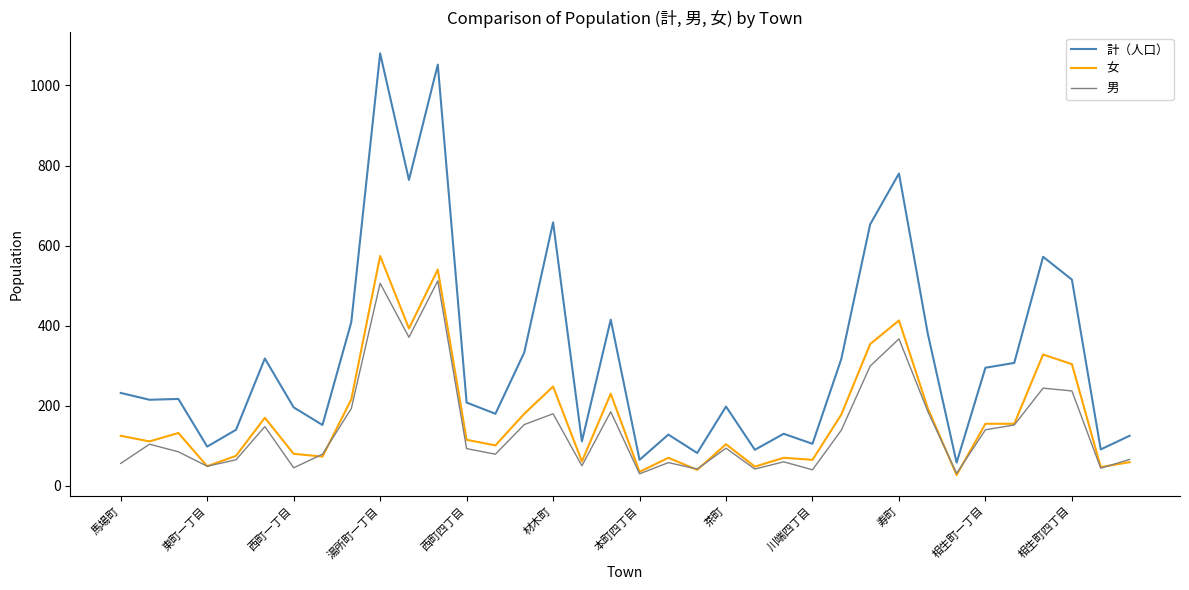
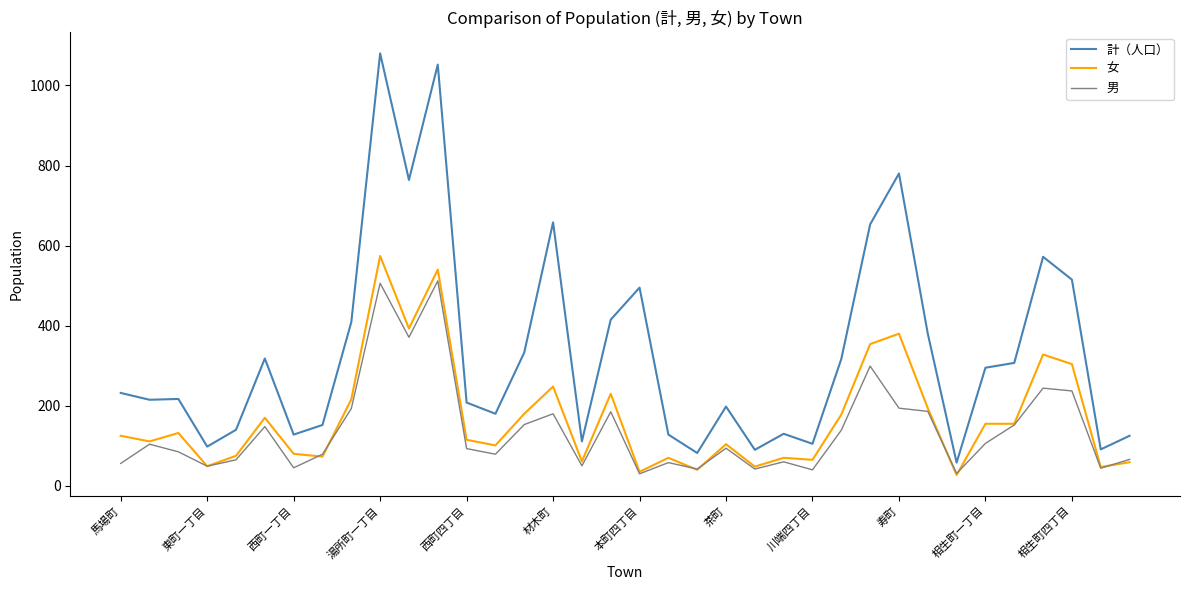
計（人口）, 西町一丁目: 200 -> 130
計（人口）, 本町四丁目: 70 -> 500
女, 寿町: 410 -> 380
男, 寿町: 370 -> 190
男, 相生町一丁目: 140 -> 110
